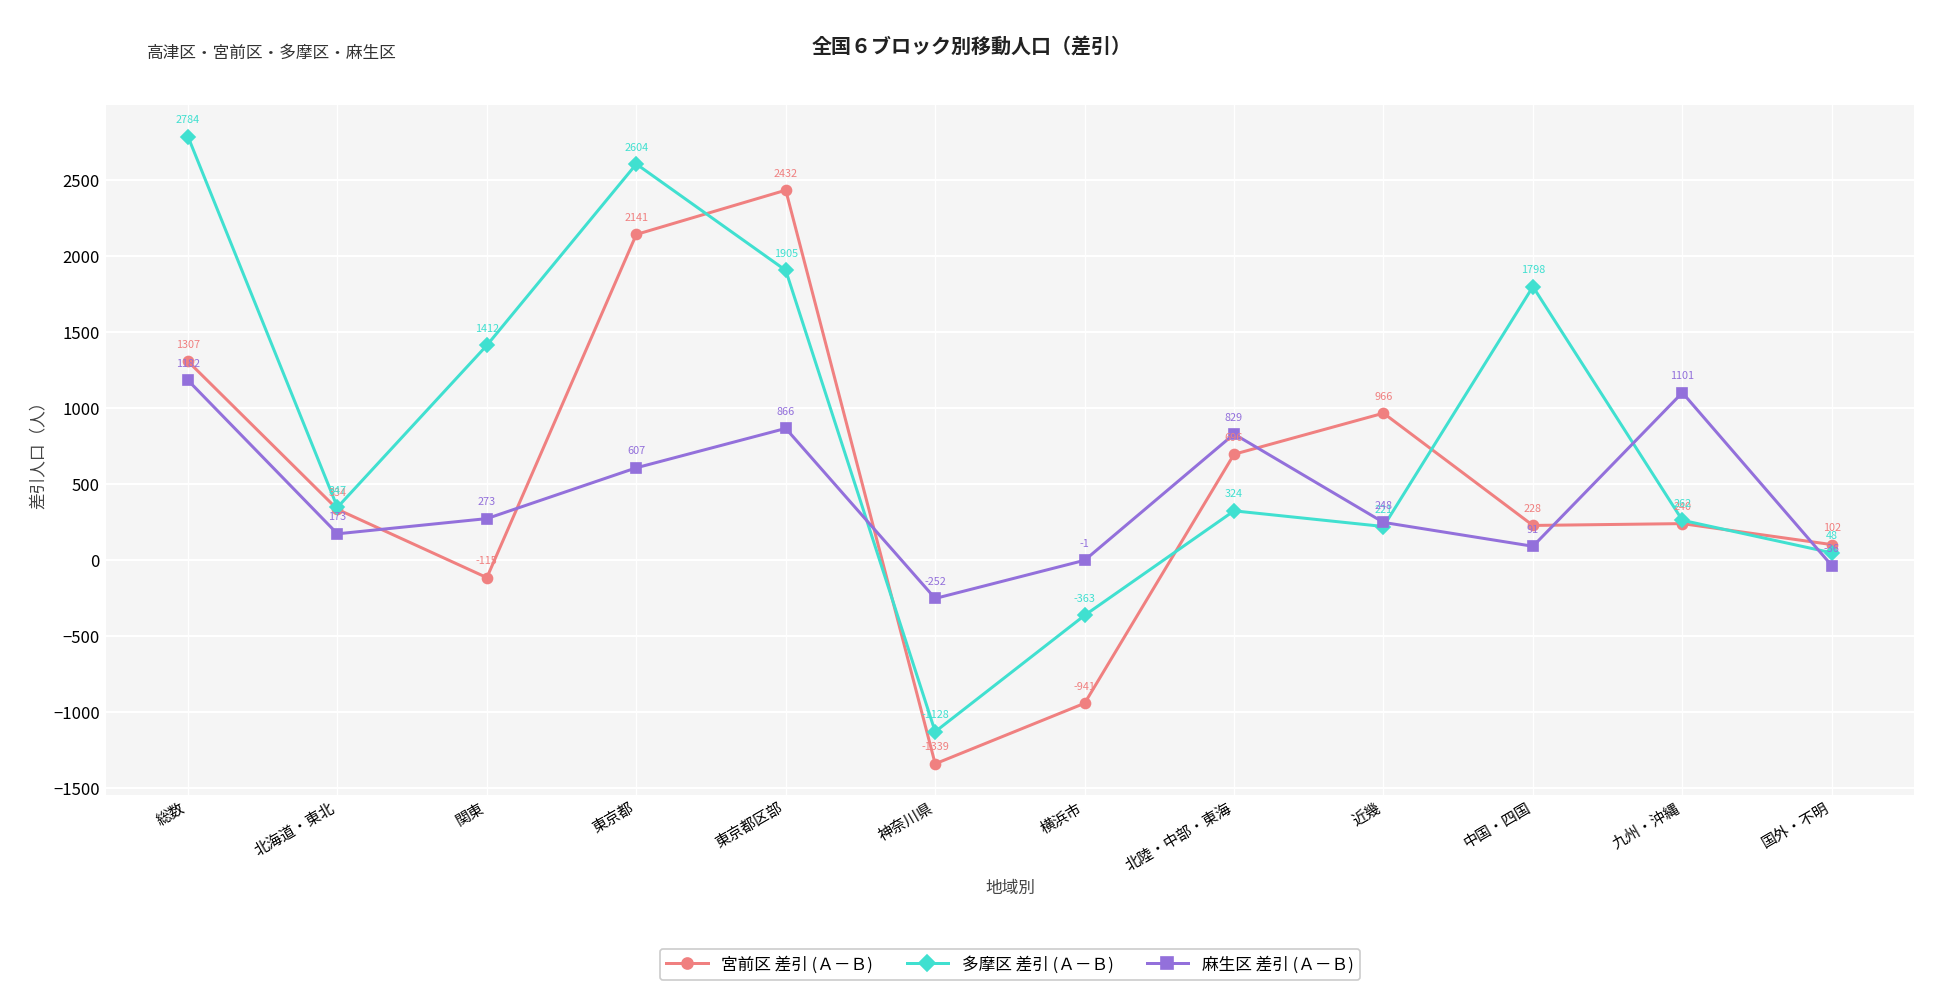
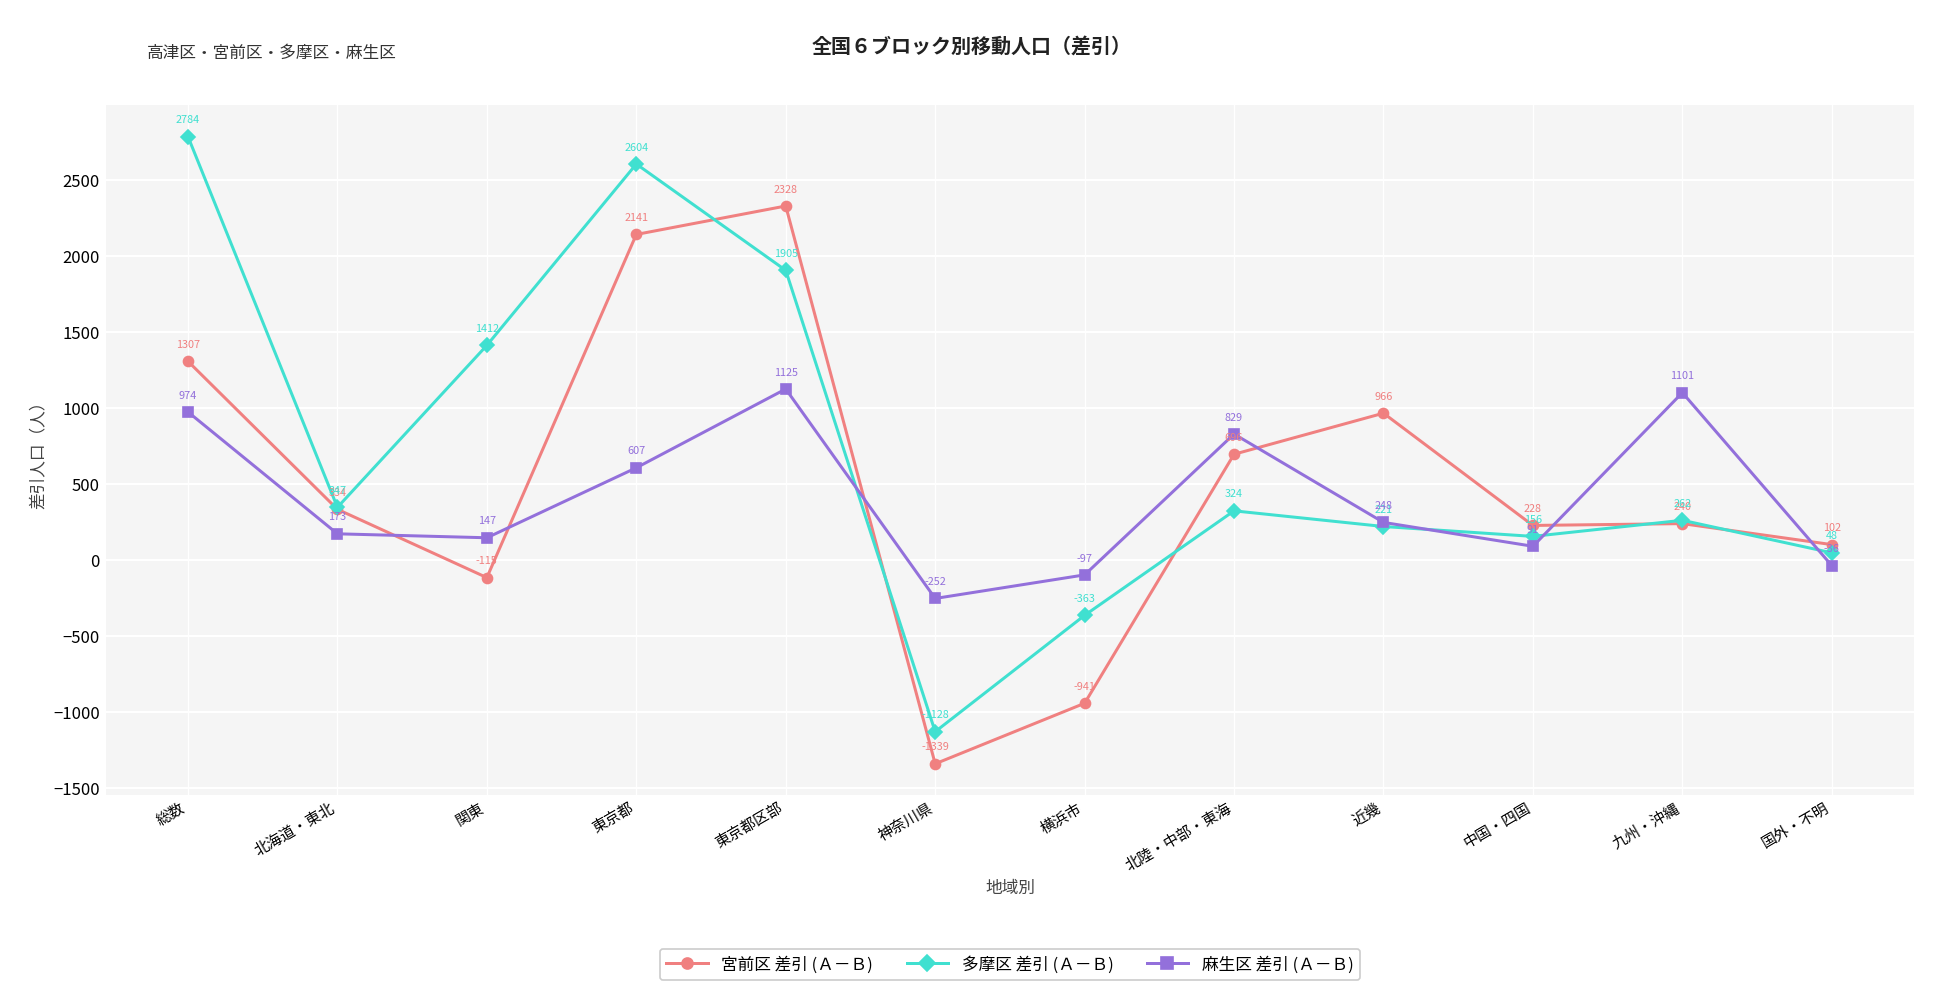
麻生区 差引 (Ａ－Ｂ), 総数: 1182 -> 974
麻生区 差引 (Ａ－Ｂ), 関東: 273 -> 147
宮前区 差引 (Ａ－Ｂ), 東京都区部: 2432 -> 2328
麻生区 差引 (Ａ－Ｂ), 東京都区部: 866 -> 1125
麻生区 差引 (Ａ－Ｂ), 横浜市: -1 -> -97
多摩区 差引 (Ａ－Ｂ), 中国・四国: 1798 -> 156
